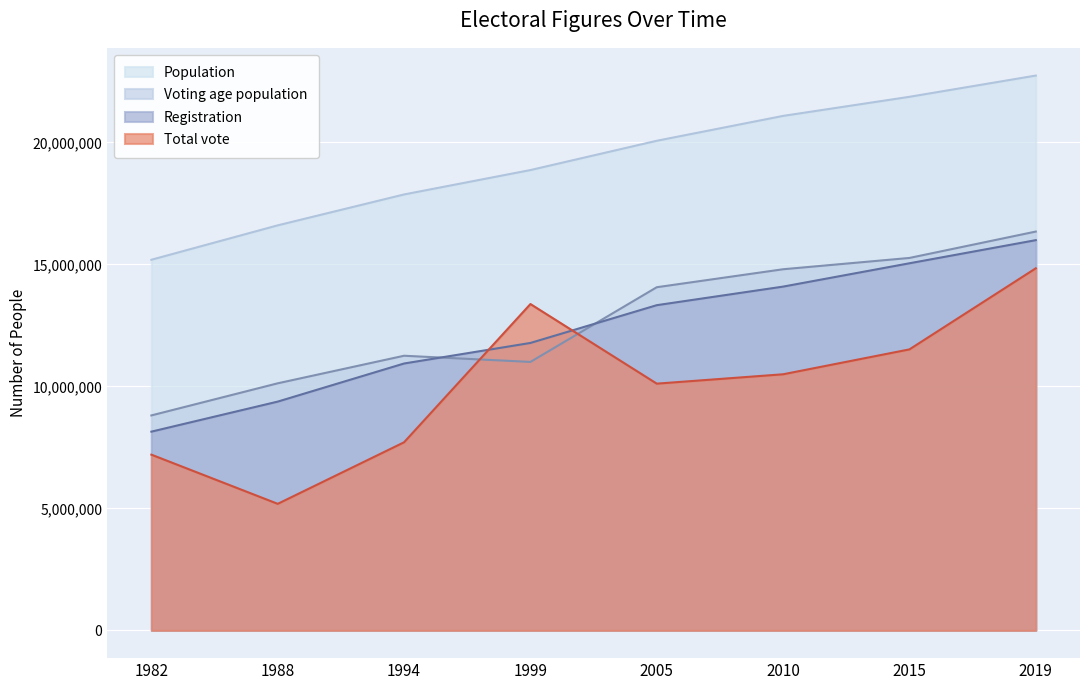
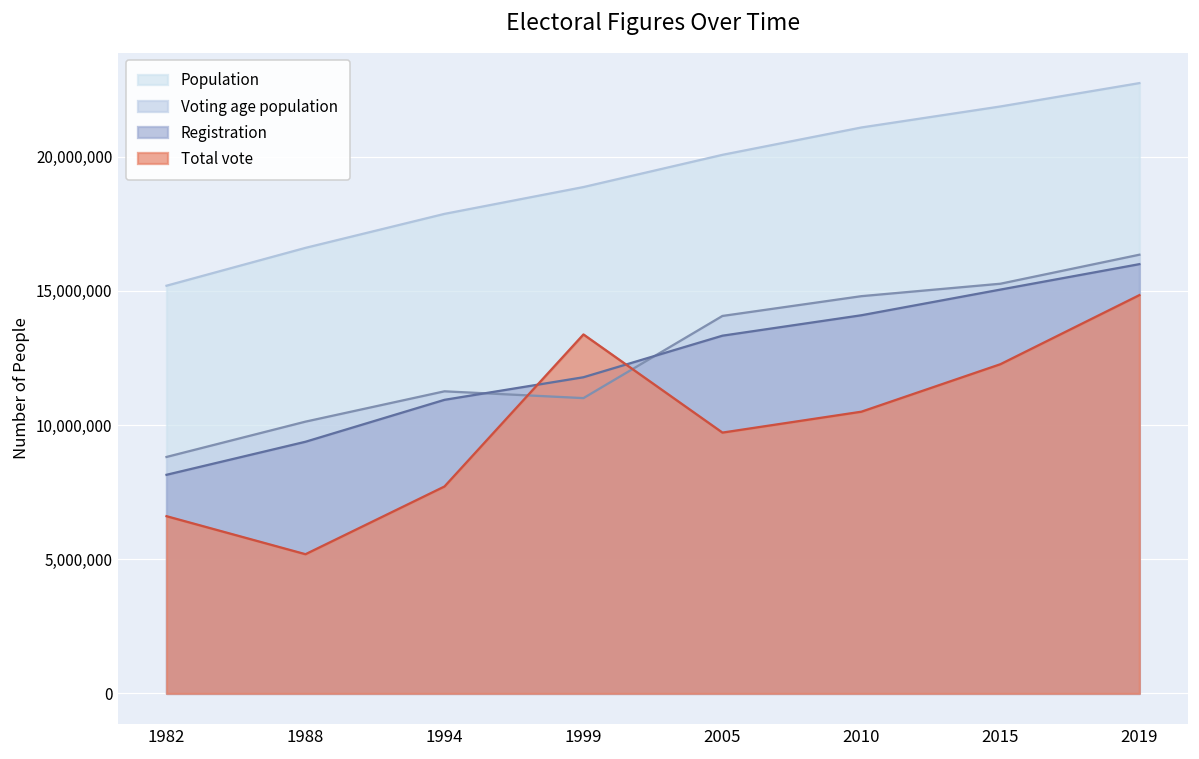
Total vote, 1982: 7,200,000 -> 6,600,000
Total vote, 2005: 10,100,000 -> 9,700,000
Total vote, 2015: 11,500,000 -> 12,300,000
